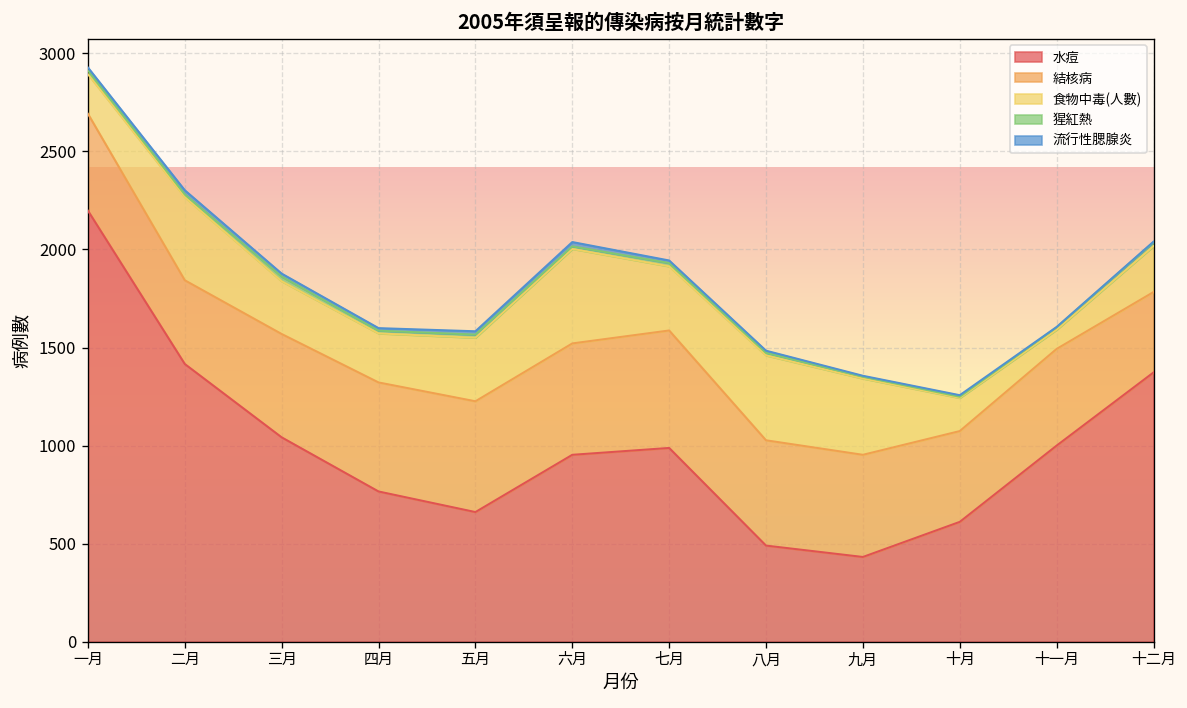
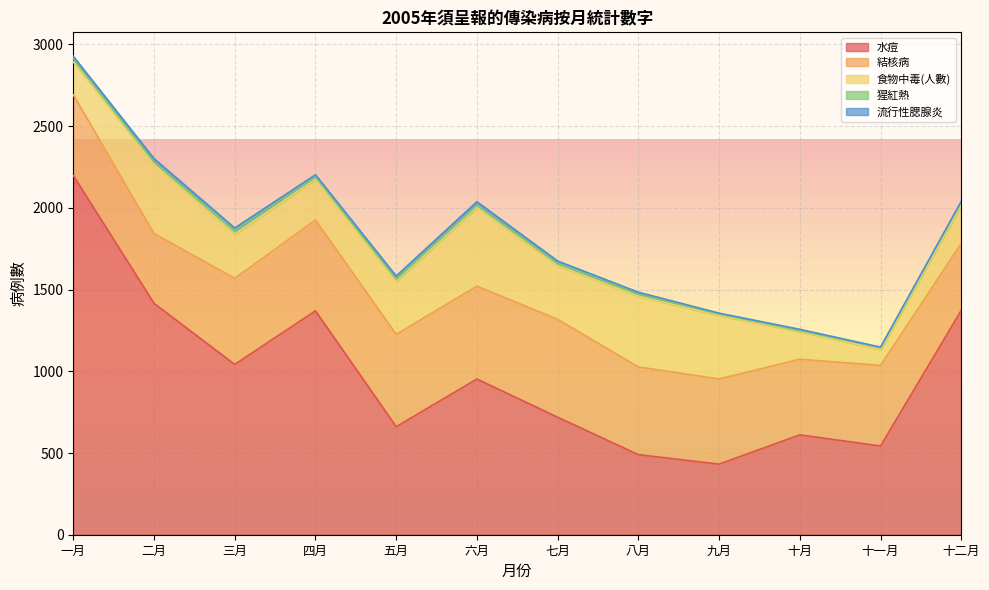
水痘, 四月: 770 -> 1370
水痘, 七月: 990 -> 720
水痘, 十一月: 1000 -> 540
